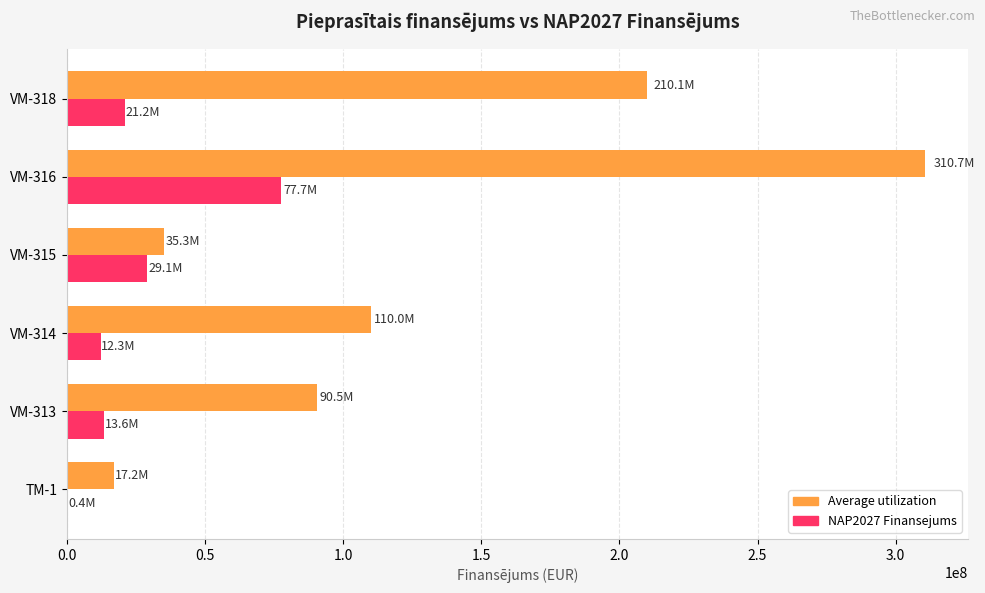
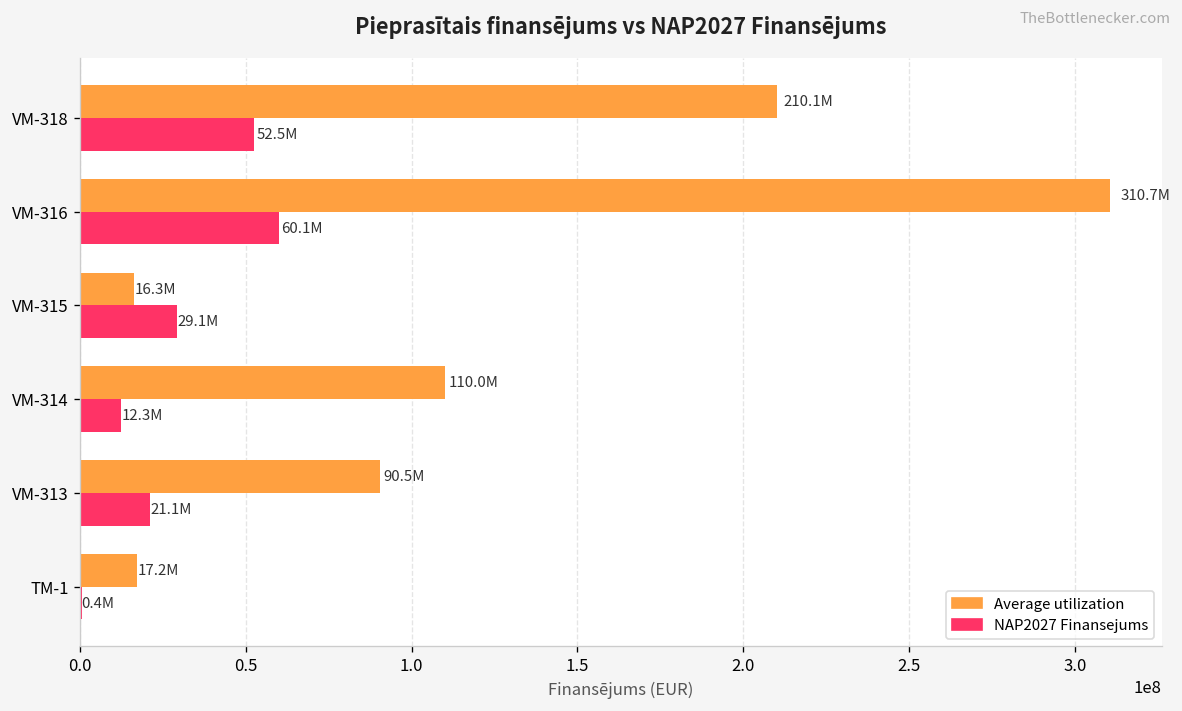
NAP2027 Finansejums, VM-318: 21.2M -> 52.5M
NAP2027 Finansejums, VM-316: 77.7M -> 60.1M
Average utilization, VM-315: 35.3M -> 16.3M
NAP2027 Finansejums, VM-313: 13.6M -> 21.1M
